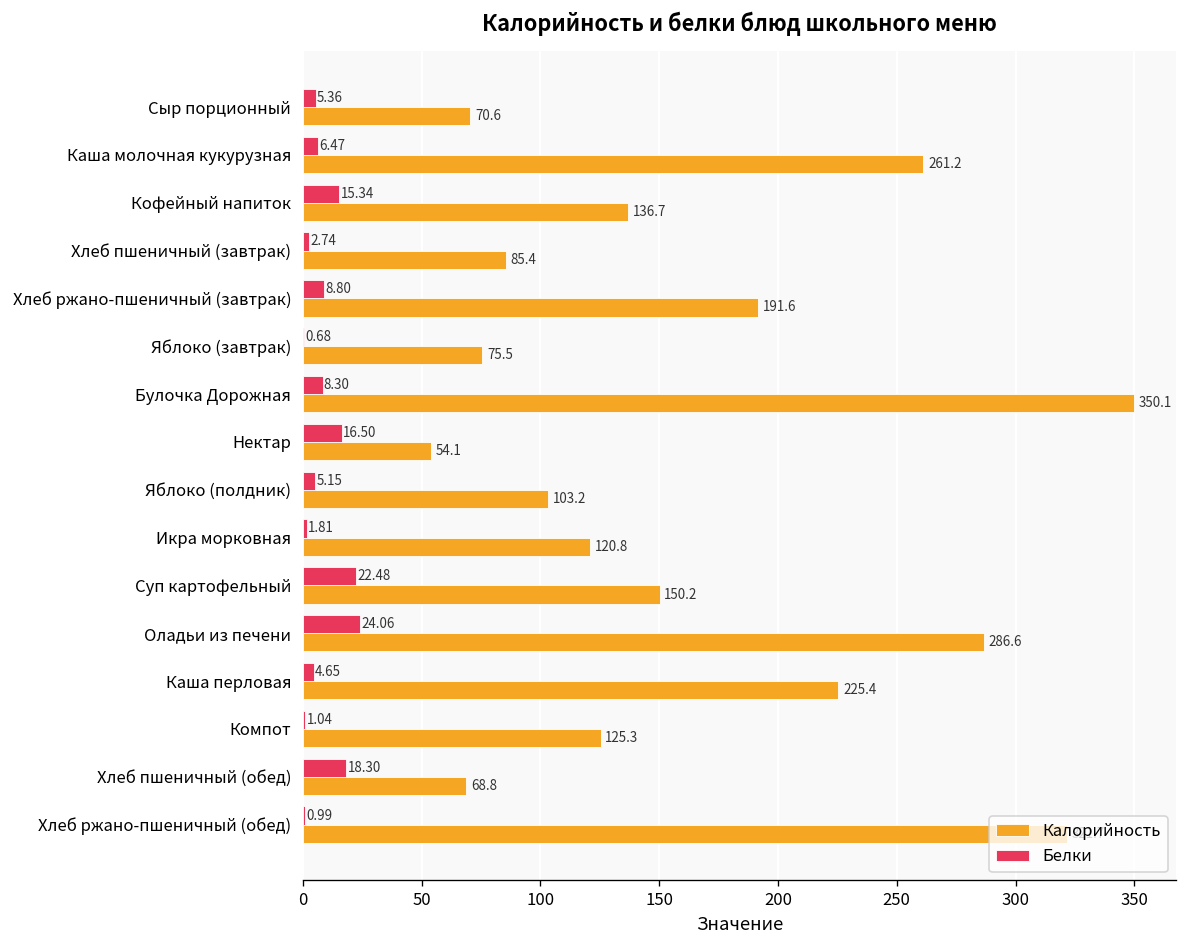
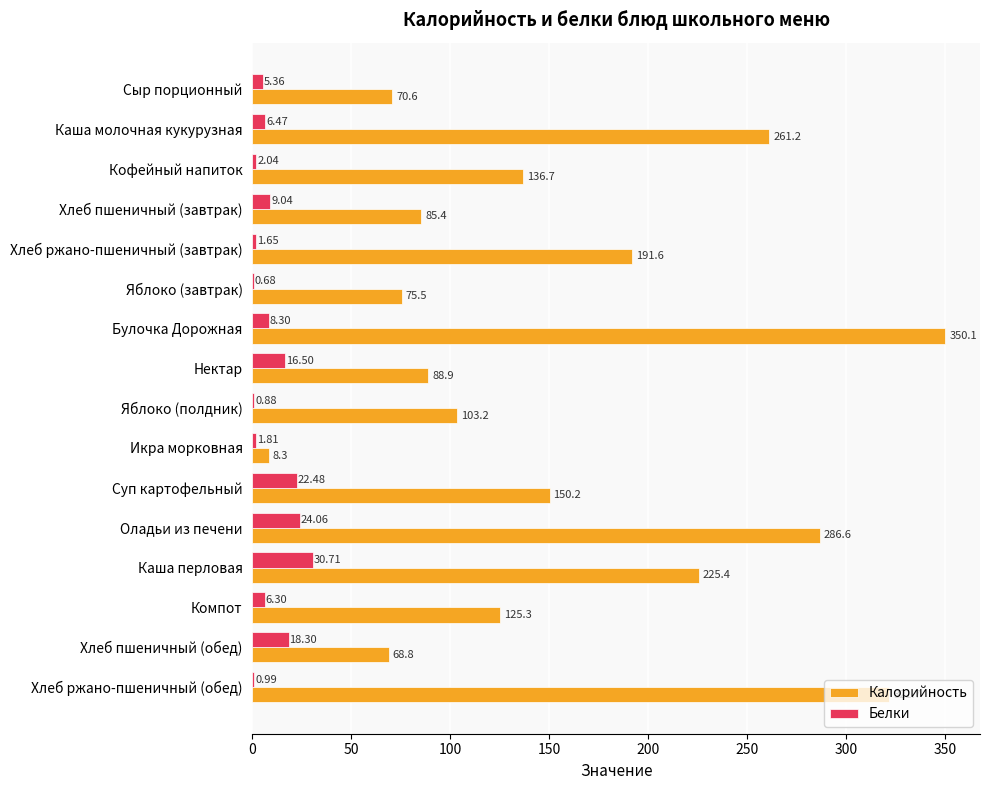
Белки, Кофейный напиток: 15.34 -> 2.04
Белки, Хлеб пшеничный (завтрак): 2.74 -> 9.04
Белки, Хлеб ржано-пшеничный (завтрак): 8.80 -> 1.65
Калорийность, Нектар: 54.1 -> 88.9
Белки, Яблоко (полдник): 5.15 -> 0.88
Калорийность, Икра морковная: 120.8 -> 8.3
Белки, Каша перловая: 4.65 -> 30.71
Белки, Компот: 1.04 -> 6.30
